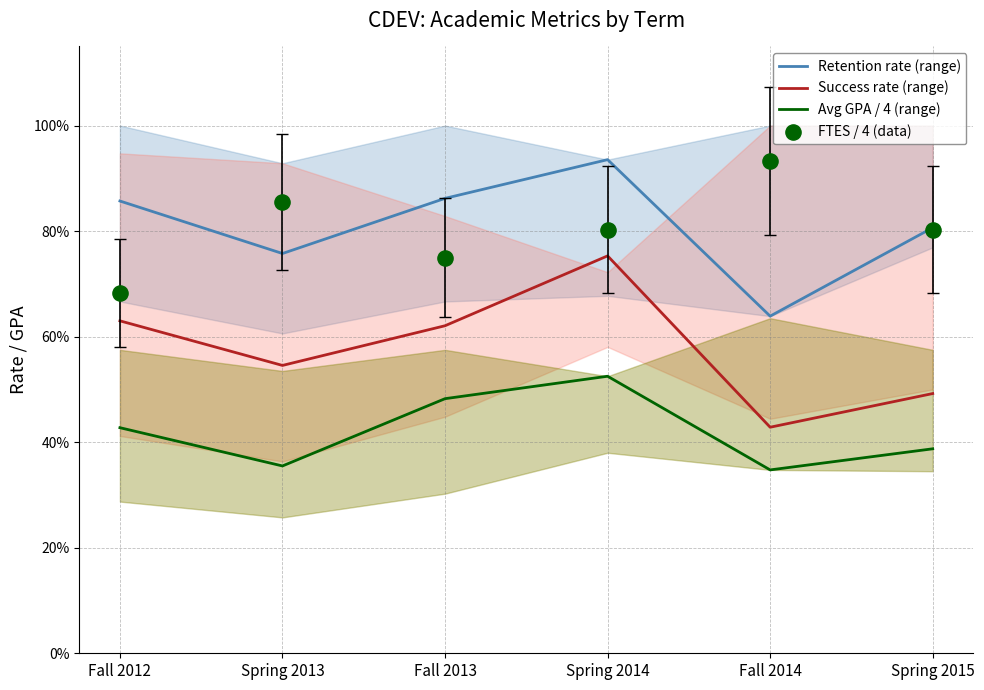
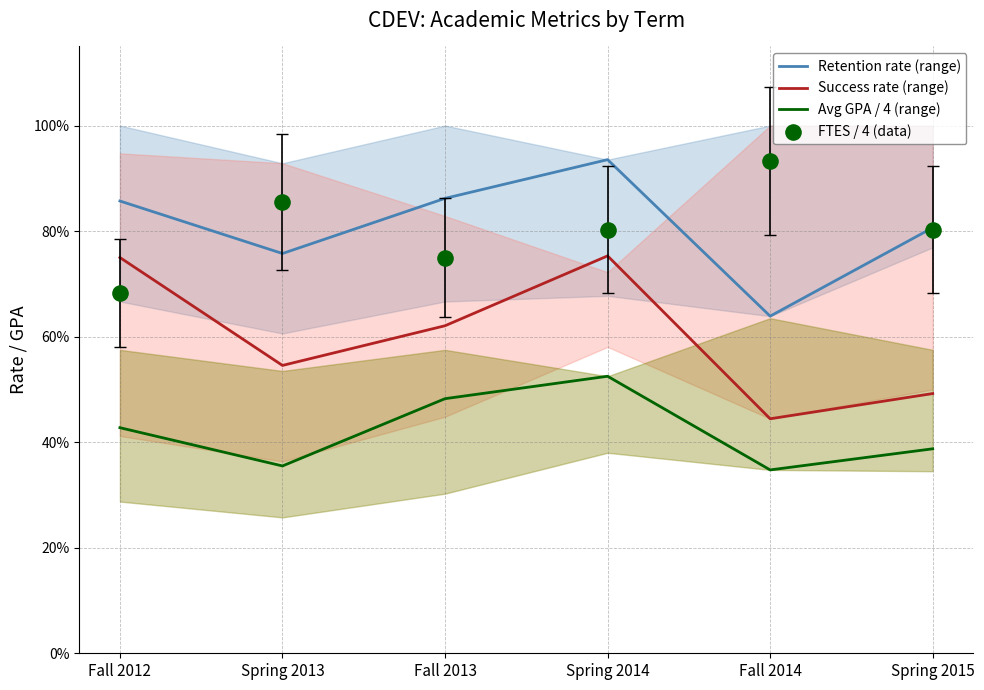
Success rate (range), Fall 2012: 63% -> 75%
Success rate (range), Fall 2014: 43% -> 44%
